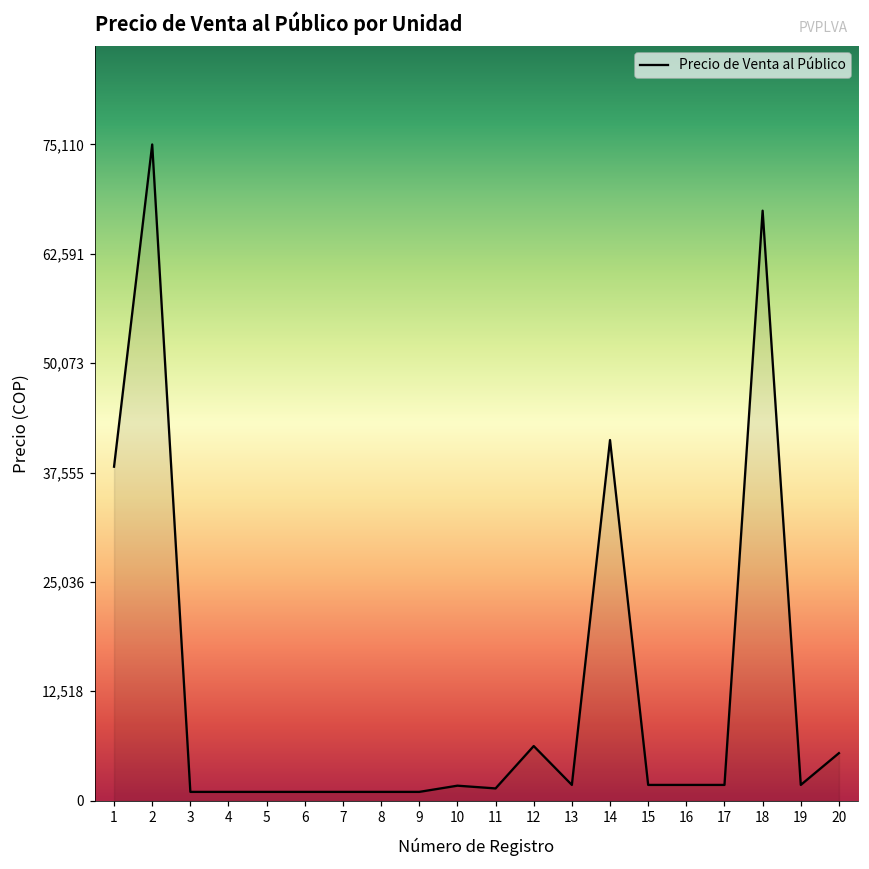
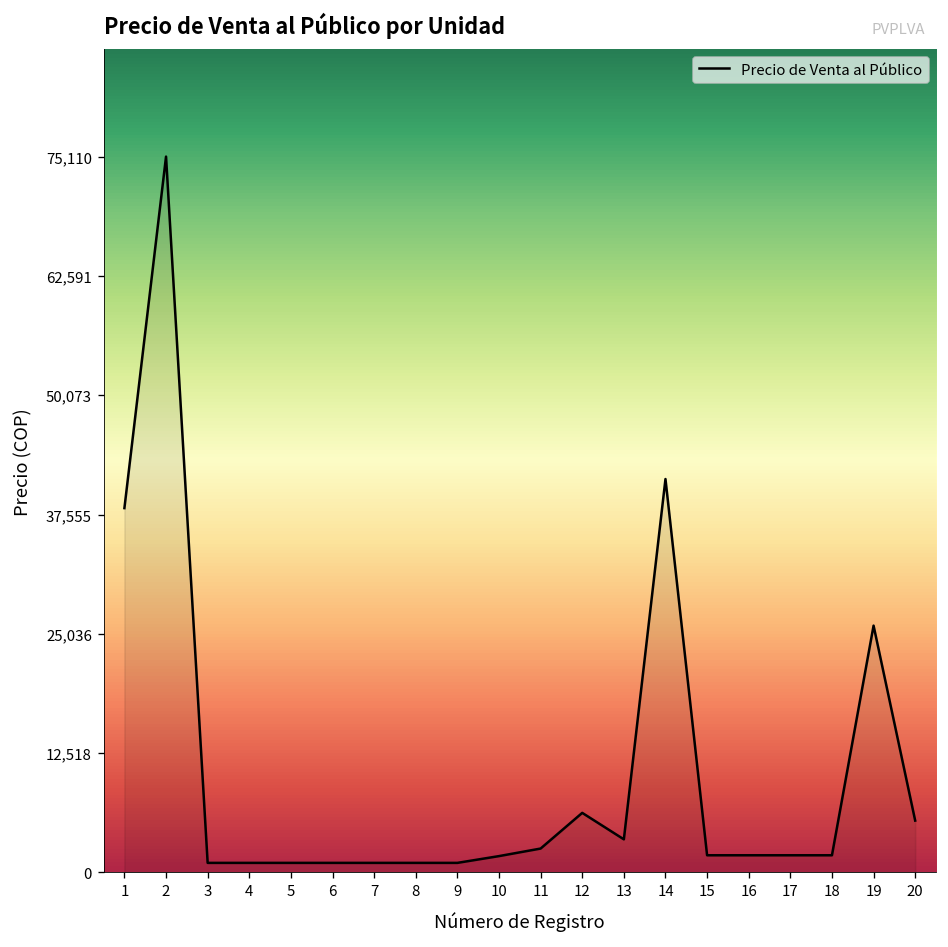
11: 1,000 -> 3,000
13: 2,000 -> 3,000
18: 68,000 -> 2,000
19: 2,000 -> 26,000
